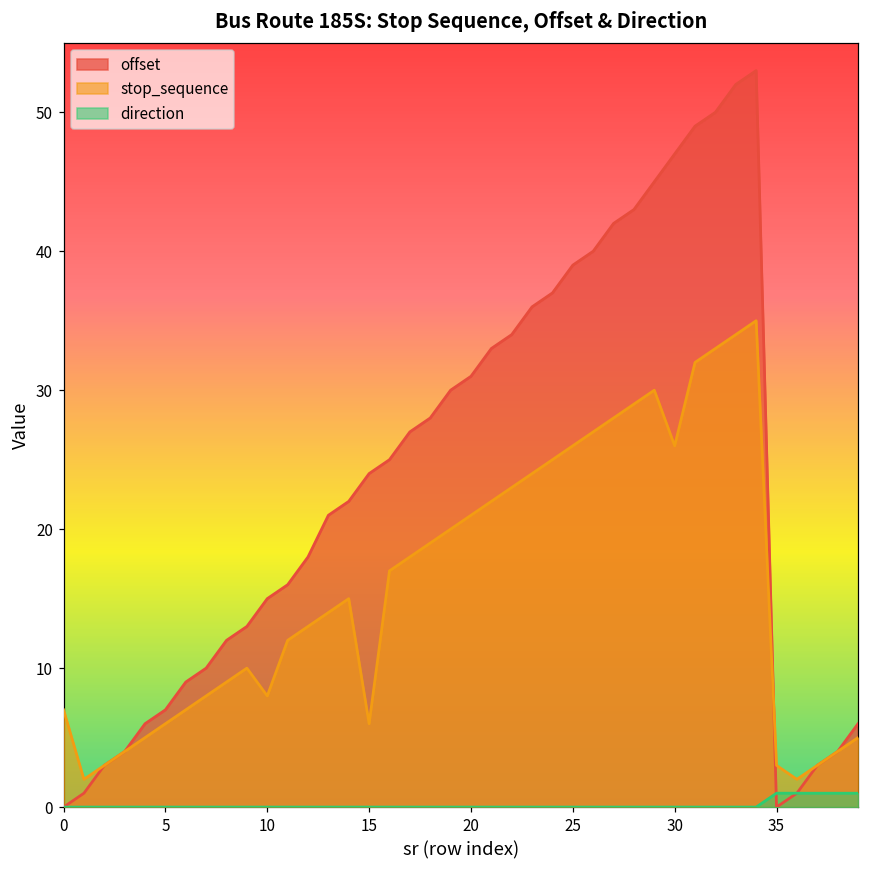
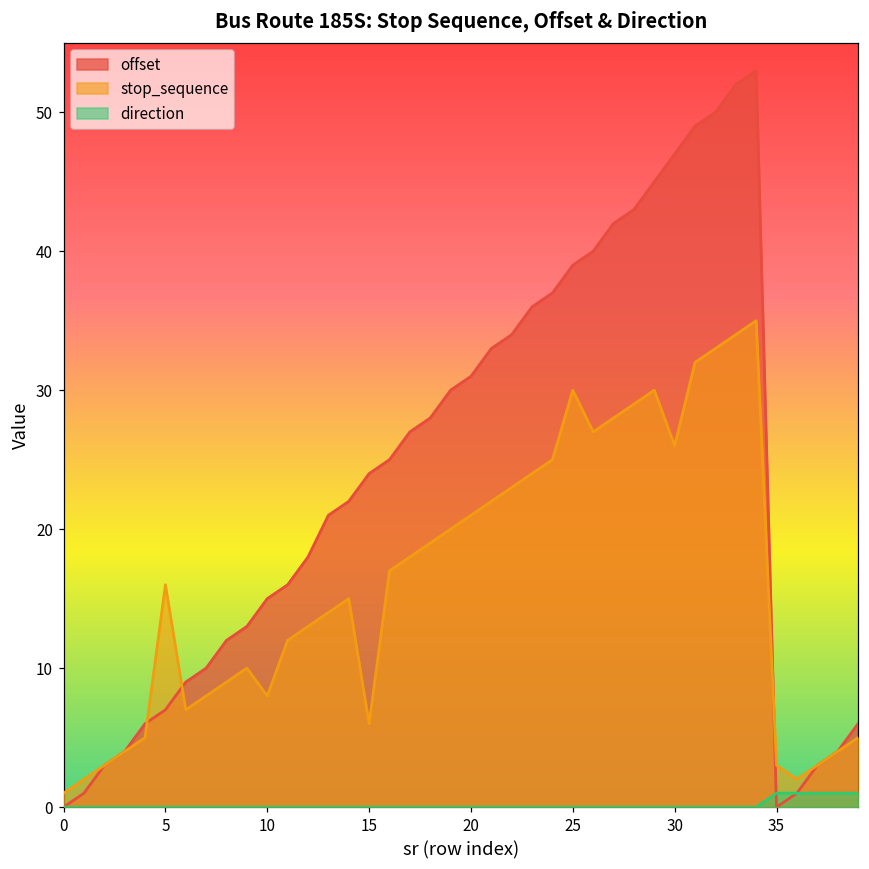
stop_sequence, 0: 7 -> 1
stop_sequence, 5: 6 -> 16
stop_sequence, 25: 26 -> 30
